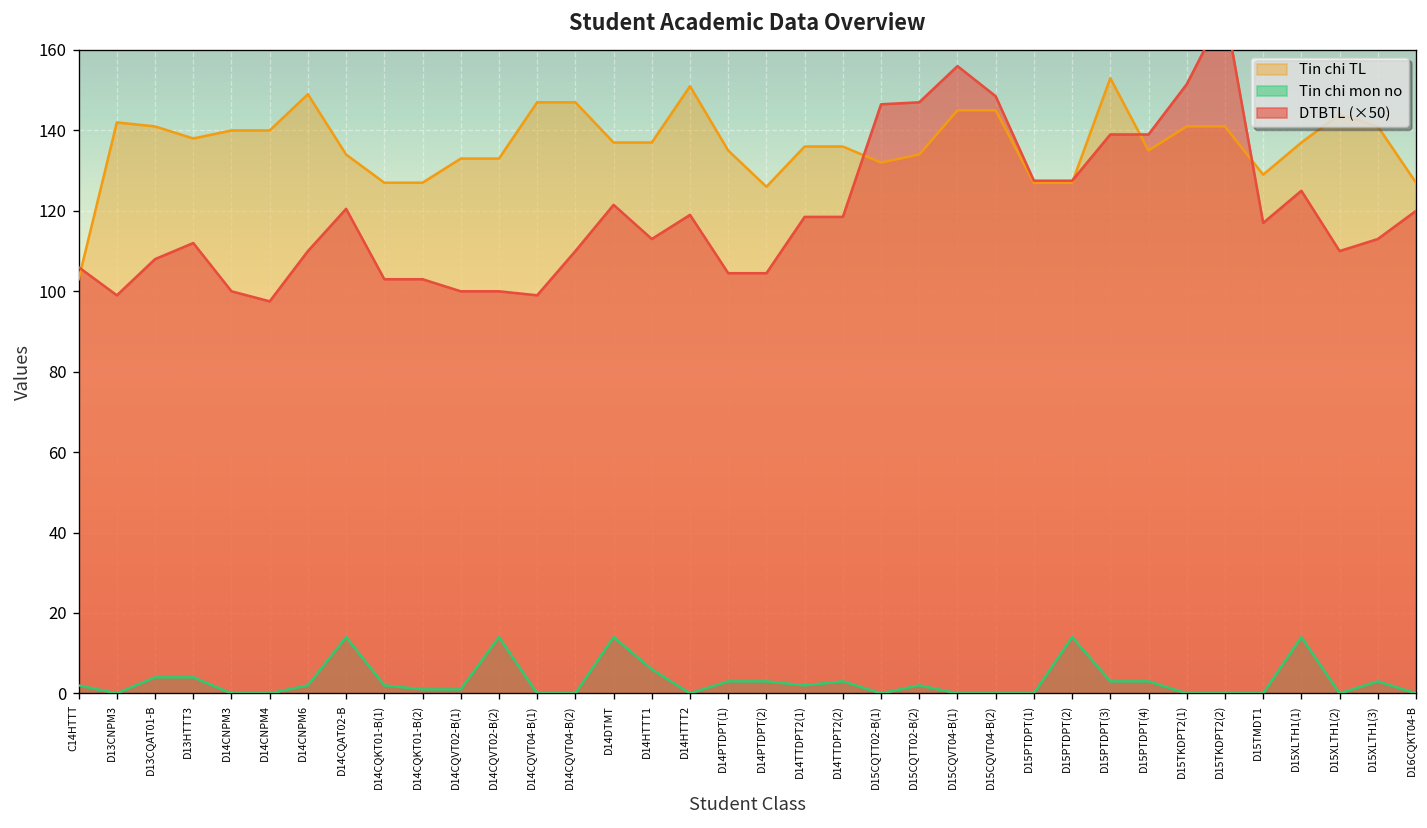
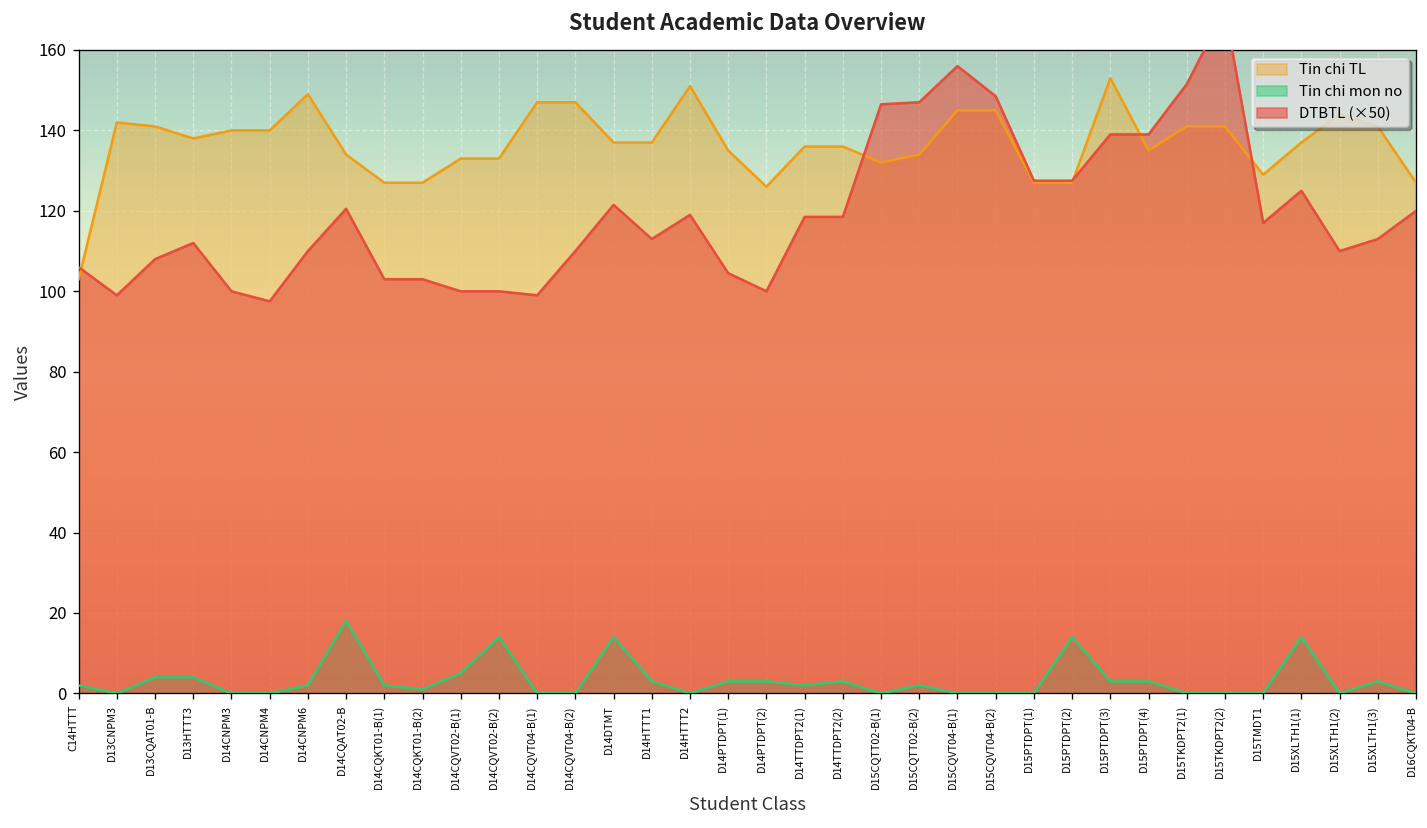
Tin chi mon no, D14CQAT02-B: 14 -> 18
Tin chi mon no, D14CQVT02-B(1): 1 -> 5
Tin chi mon no, D14HTTT1: 6 -> 3
DTBTL (×50), D14PTDPT(2): 105 -> 100
